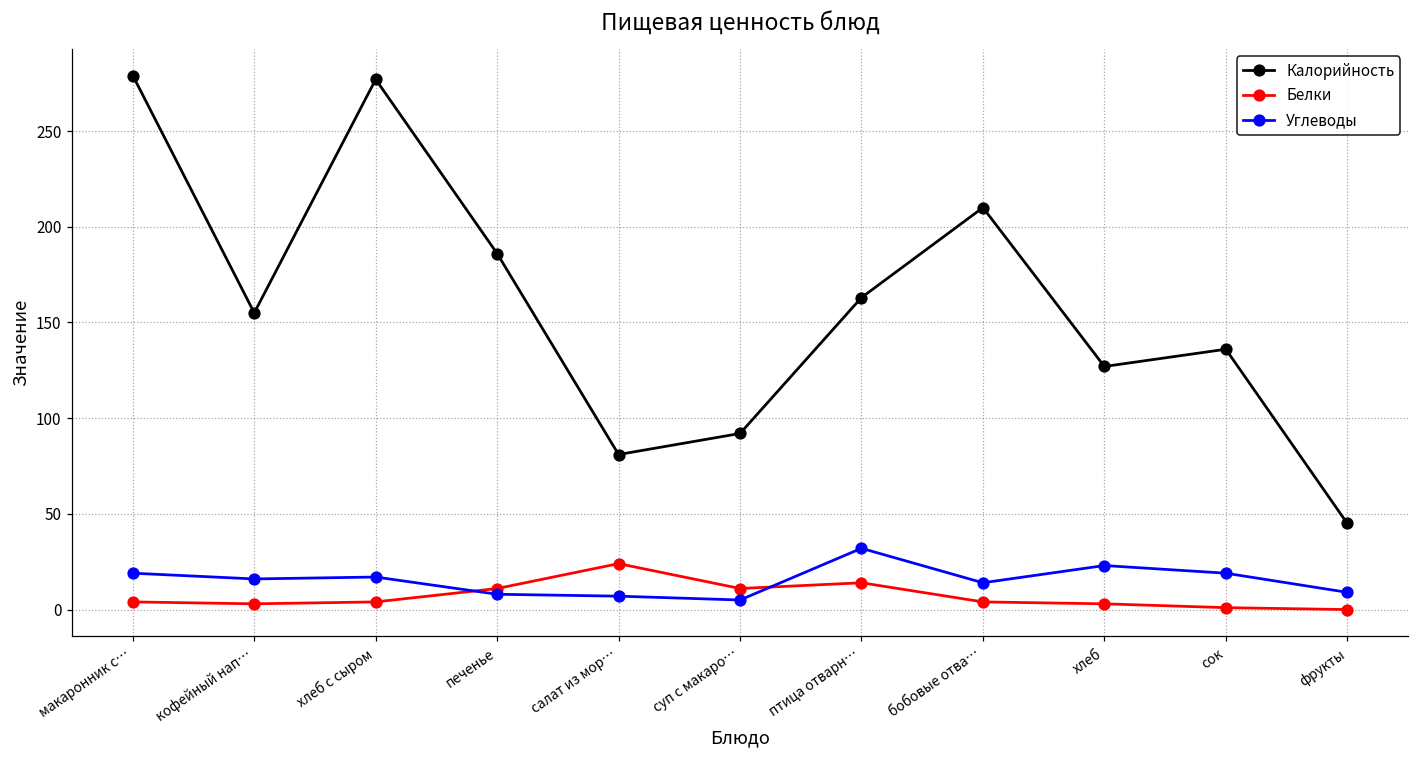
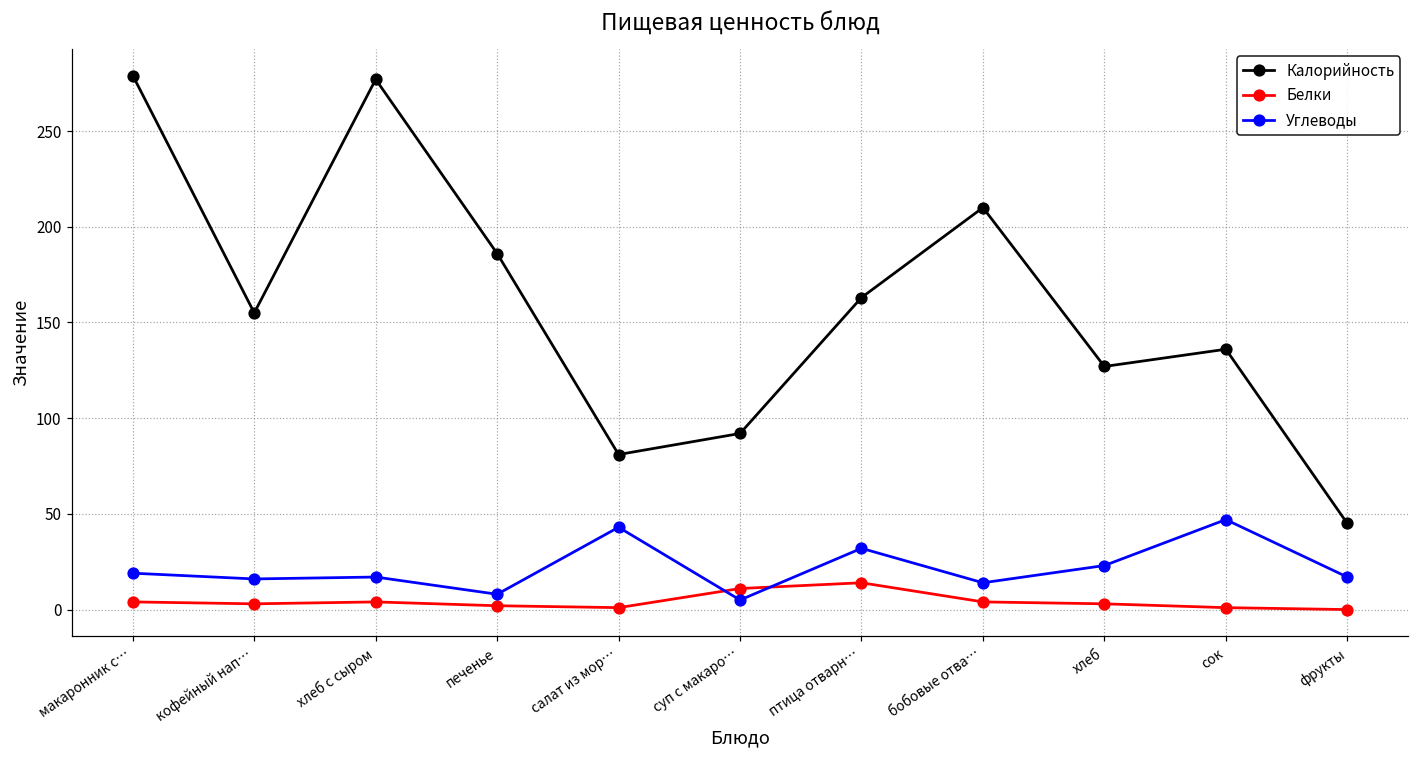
Белки, печенье: 11 -> 2
Белки, салат из мор…: 24 -> 1
Углеводы, салат из мор…: 7 -> 43
Углеводы, сок: 19 -> 47
Углеводы, фрукты: 9 -> 17
